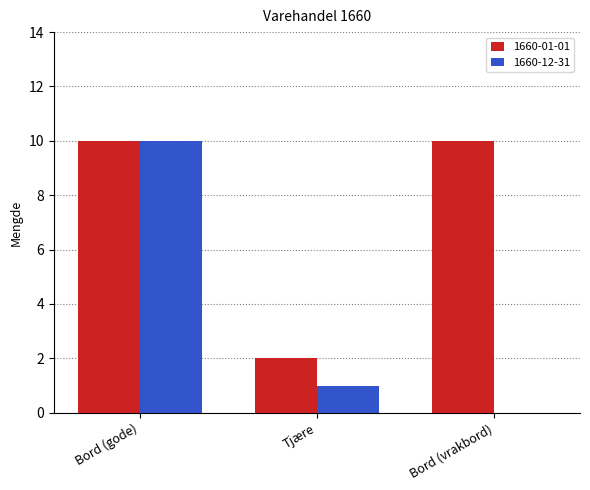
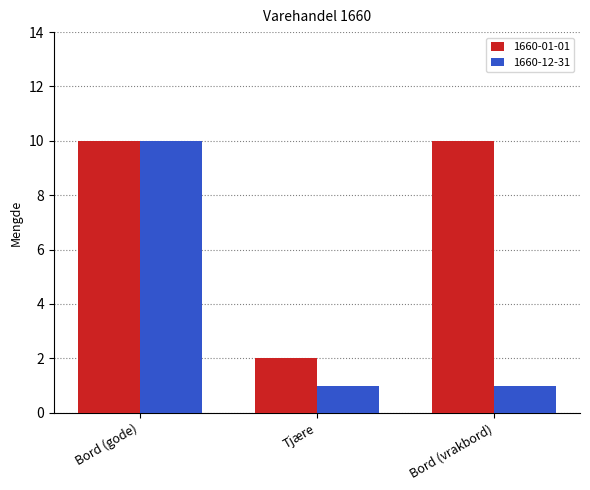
1660-12-31, Bord (vrakbord): 0 -> 1
